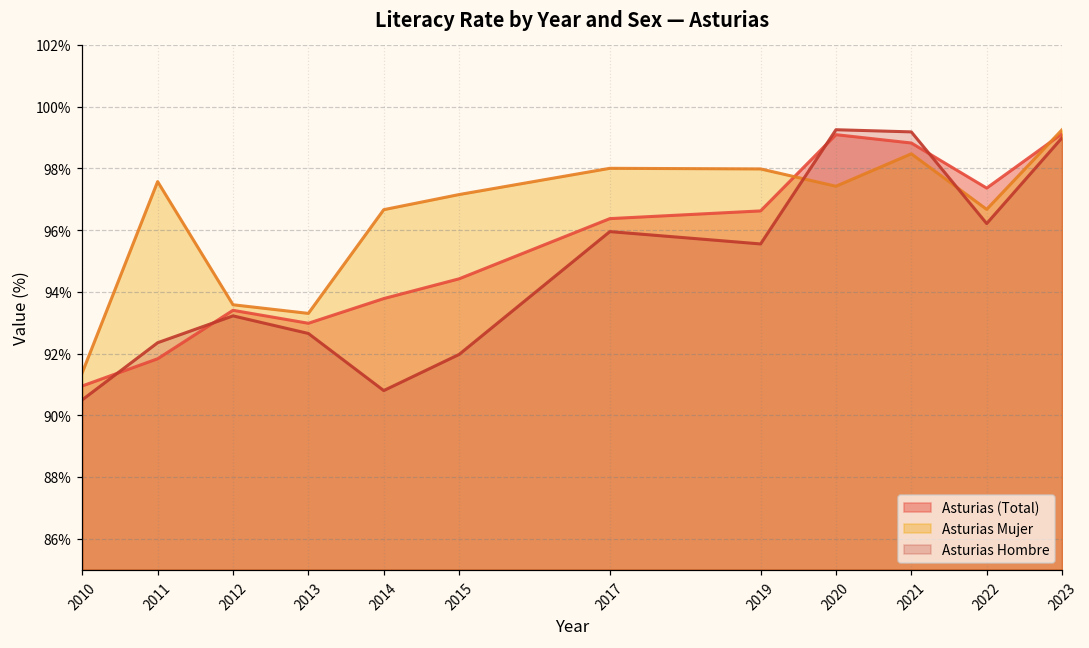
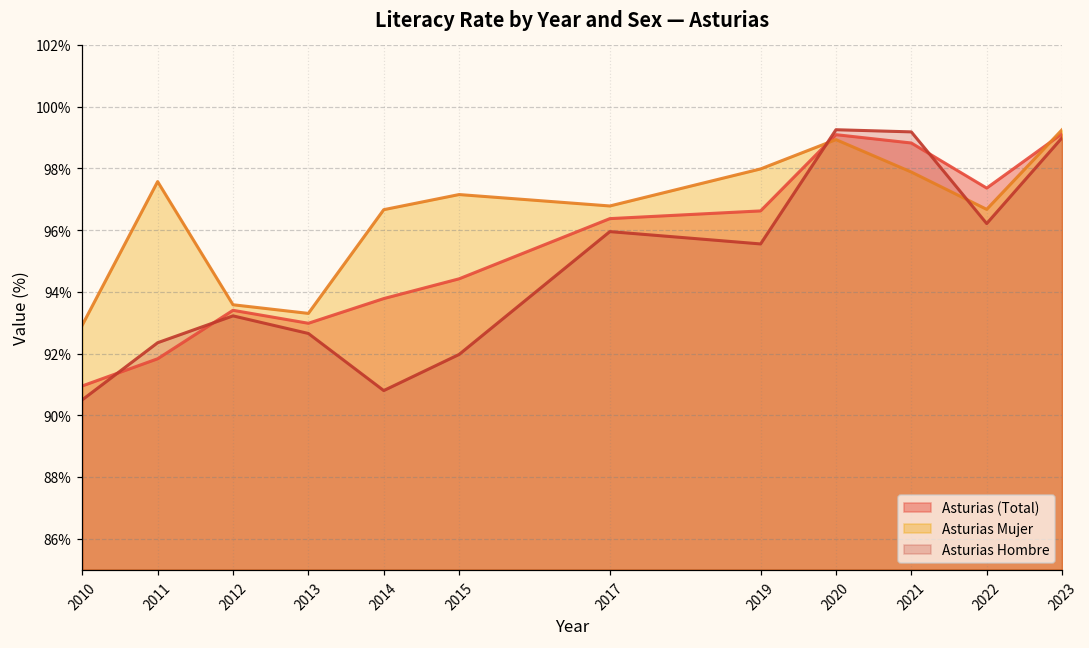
Asturias Mujer, 2010: 91.4% -> 92.9%
Asturias Mujer, 2017: 98.0% -> 96.8%
Asturias Mujer, 2020: 97.4% -> 98.9%
Asturias Mujer, 2021: 98.5% -> 97.9%
